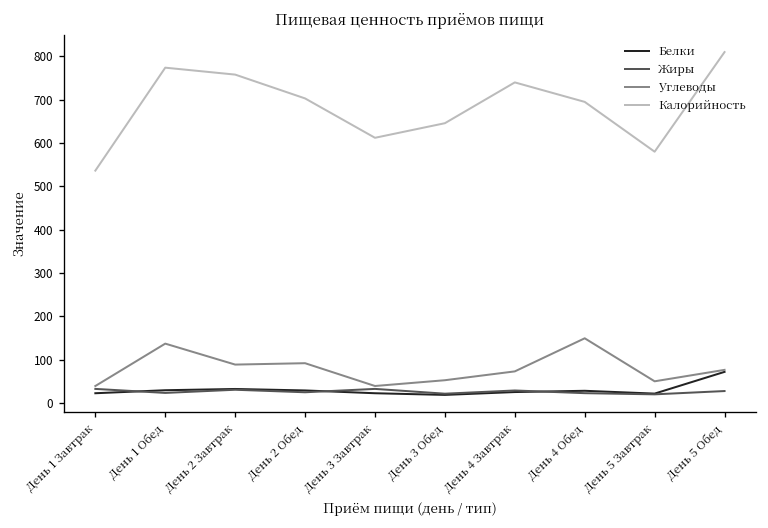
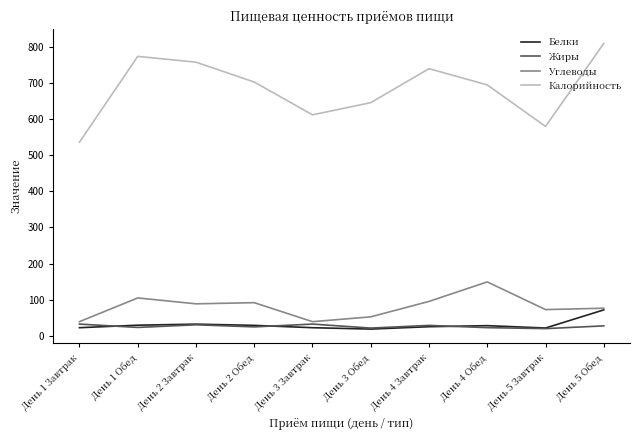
Углеводы, День 1 Обед: 140 -> 100
Углеводы, День 4 Завтрак: 70 -> 100
Углеводы, День 5 Завтрак: 50 -> 70
